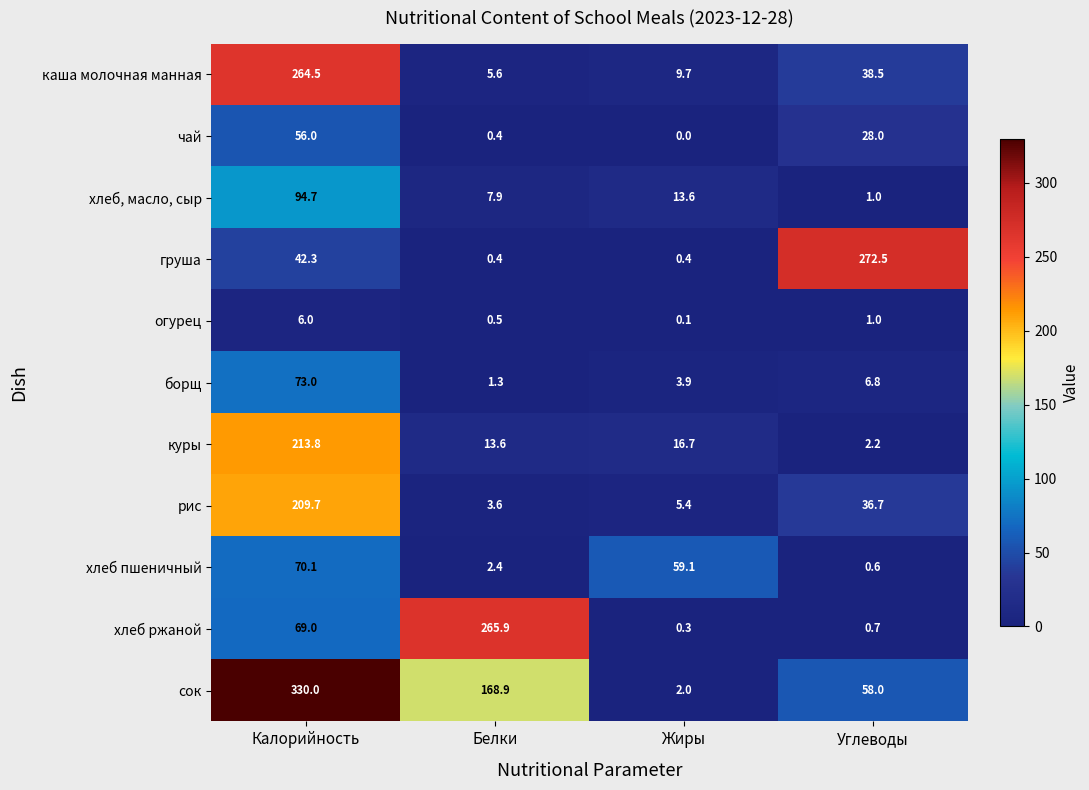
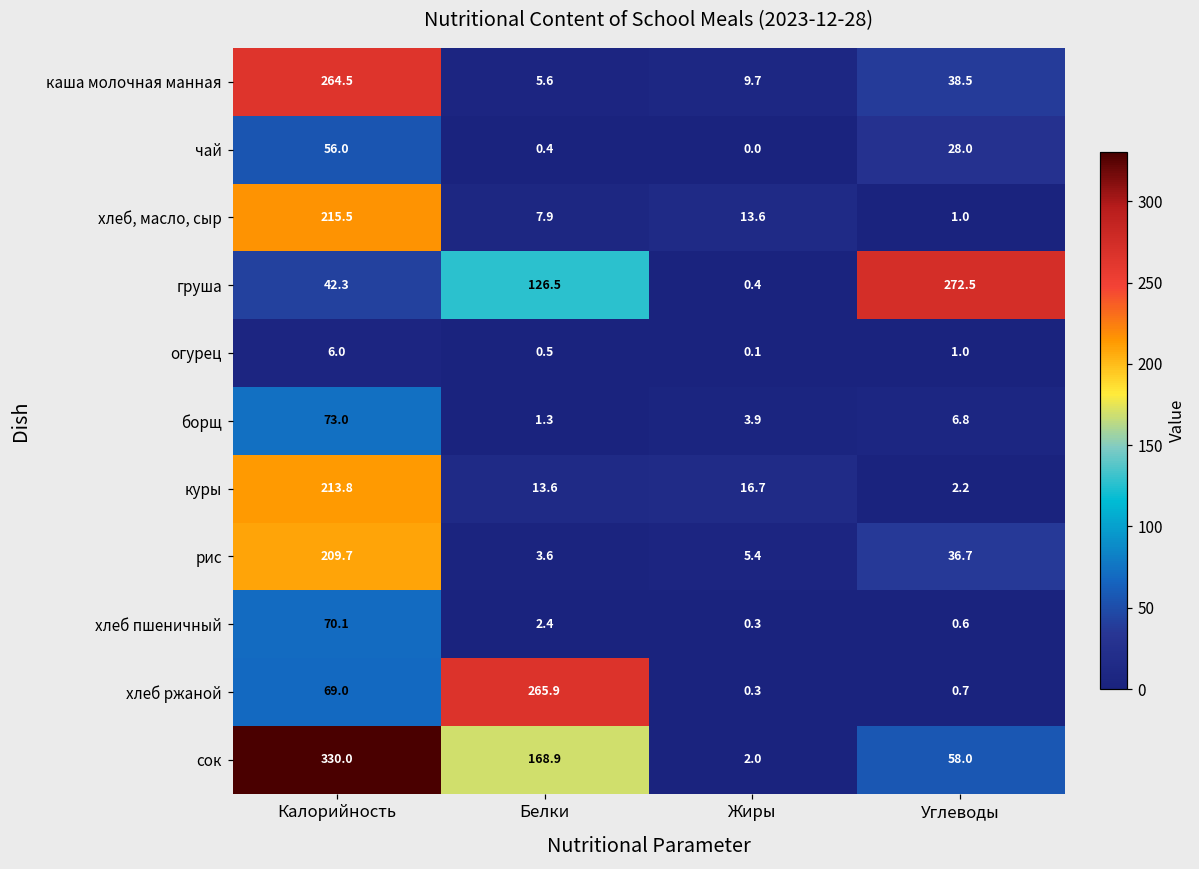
хлеб, масло, сыр, Калорийность: 94.7 -> 215.5
груша, Белки: 0.4 -> 126.5
хлеб пшеничный, Жиры: 59.1 -> 0.3
